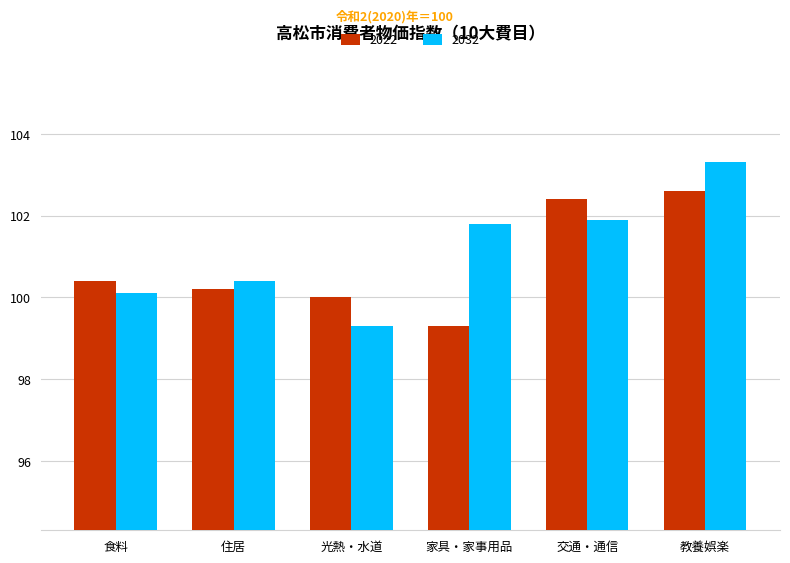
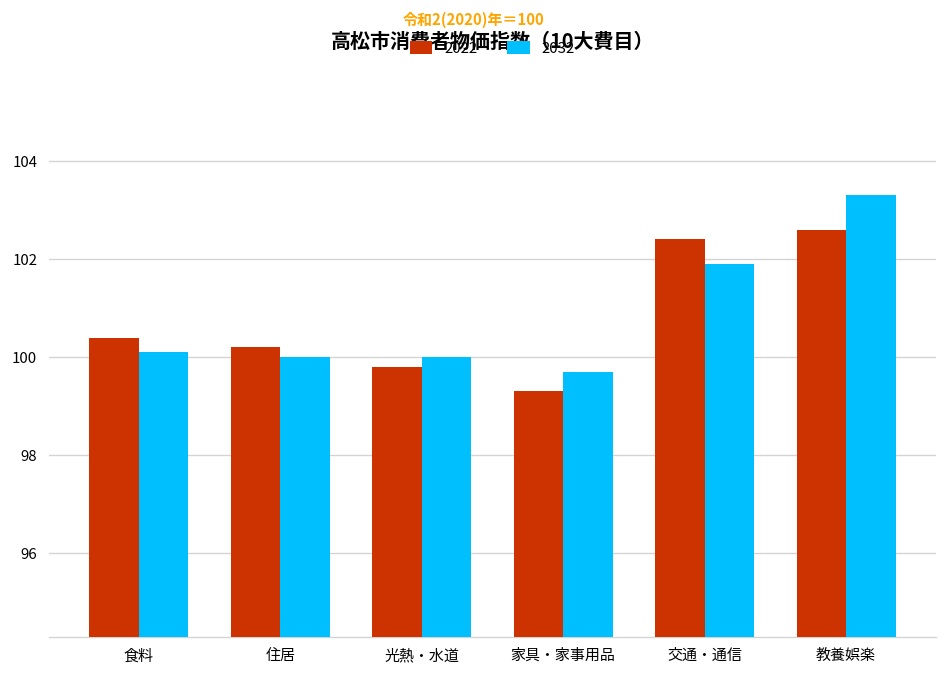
2032, 住居: 100.4 -> 100.0
2022, 光熱・水道: 100.0 -> 99.8
2032, 光熱・水道: 99.3 -> 100.0
2032, 家具・家事用品: 101.8 -> 99.7
